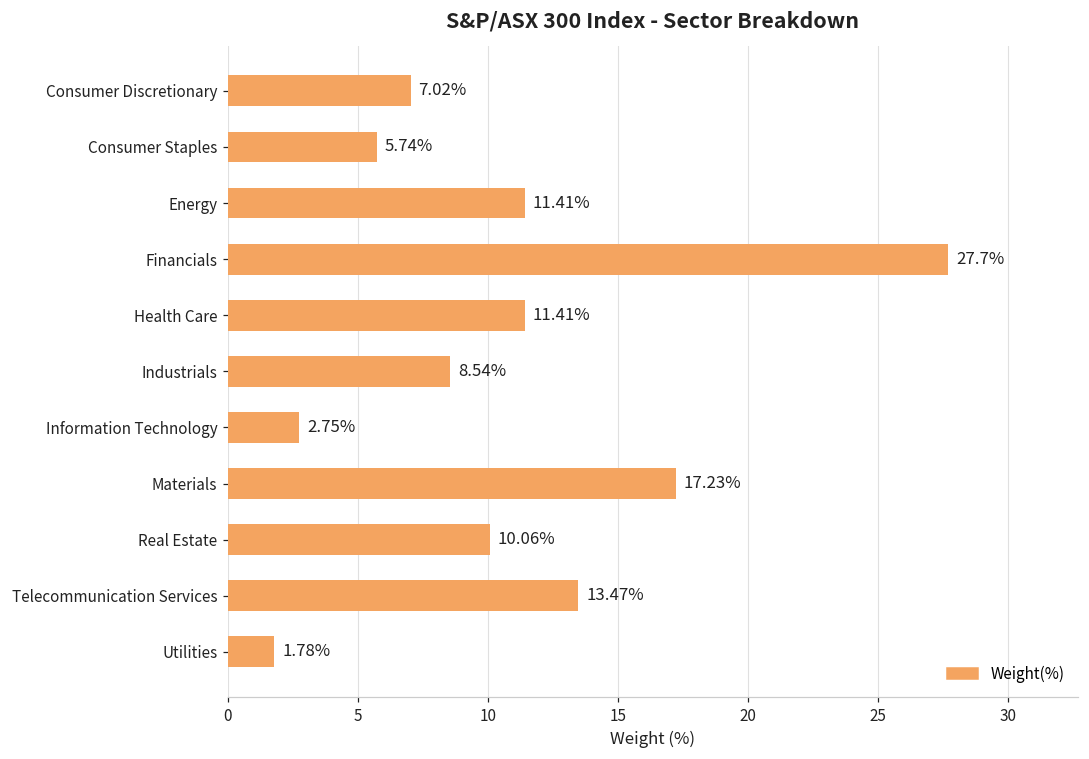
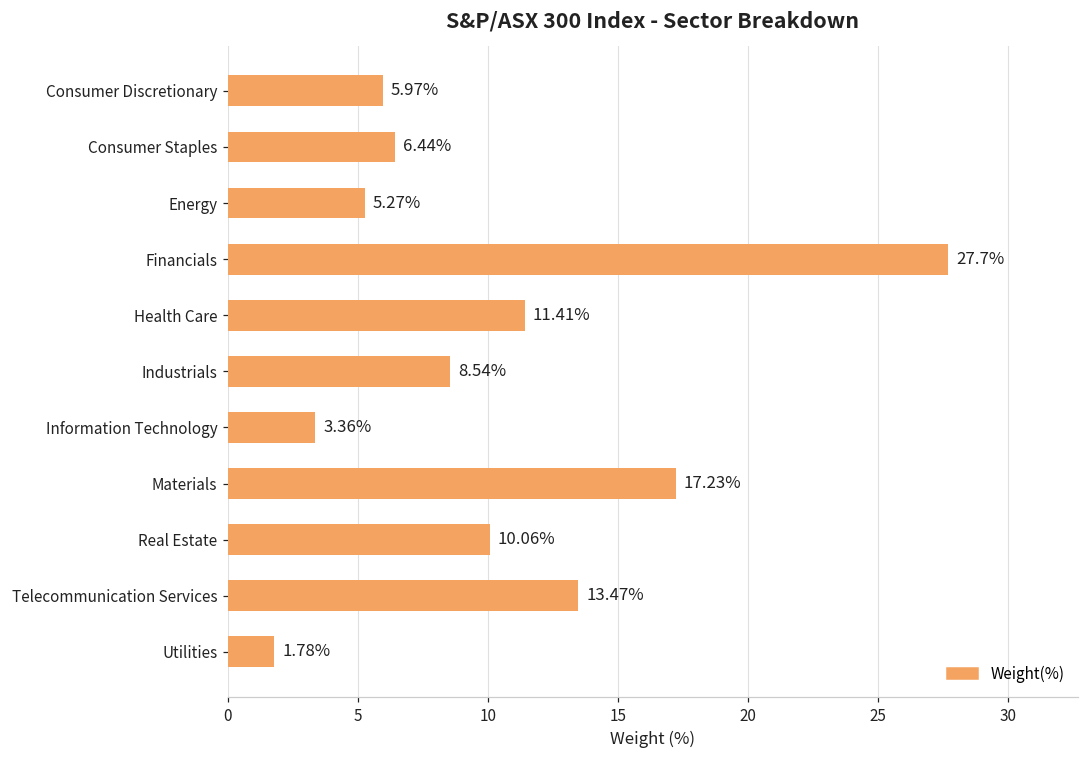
Consumer Discretionary: 7.02% -> 5.97%
Consumer Staples: 5.74% -> 6.44%
Energy: 11.41% -> 5.27%
Information Technology: 2.75% -> 3.36%
